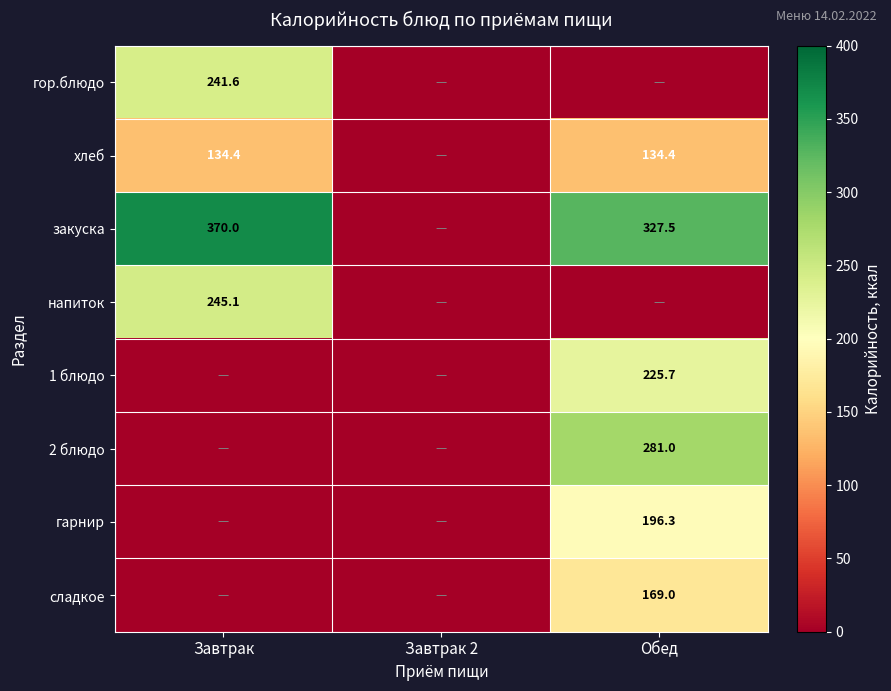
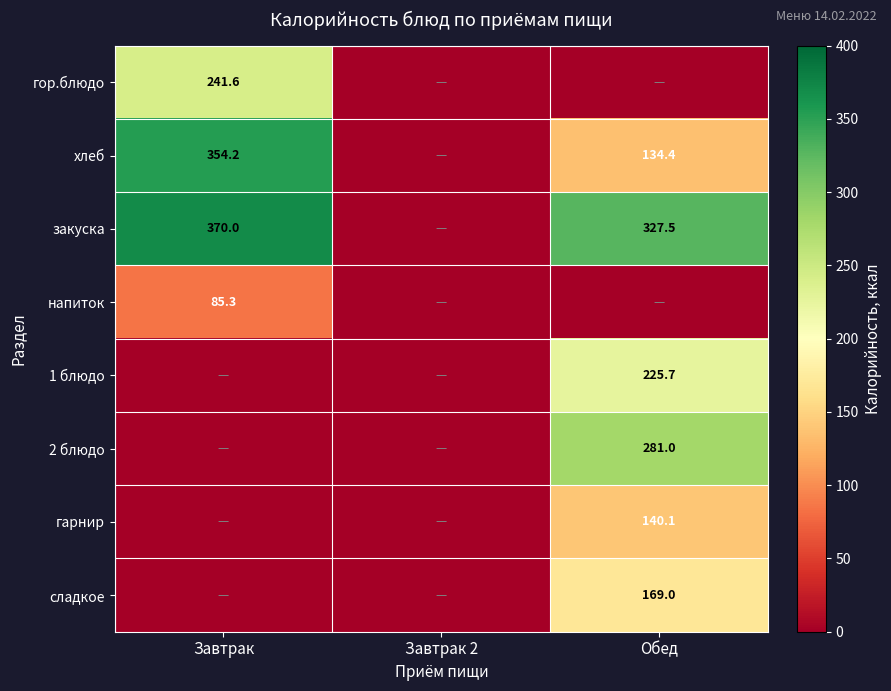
хлеб, Завтрак: 134.4 -> 354.2
напиток, Завтрак: 245.1 -> 85.3
гарнир, Обед: 196.3 -> 140.1
